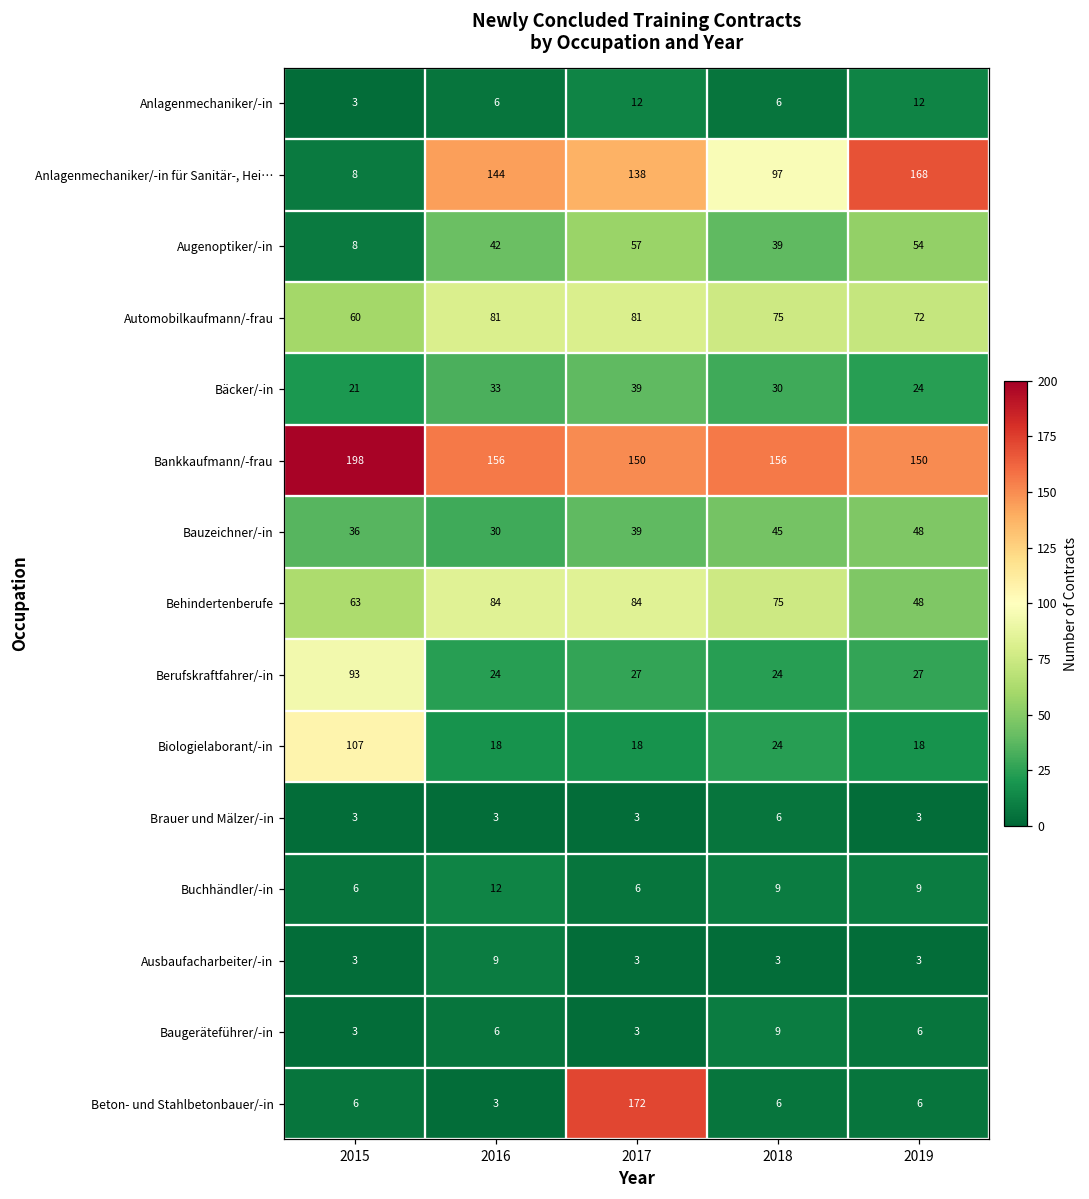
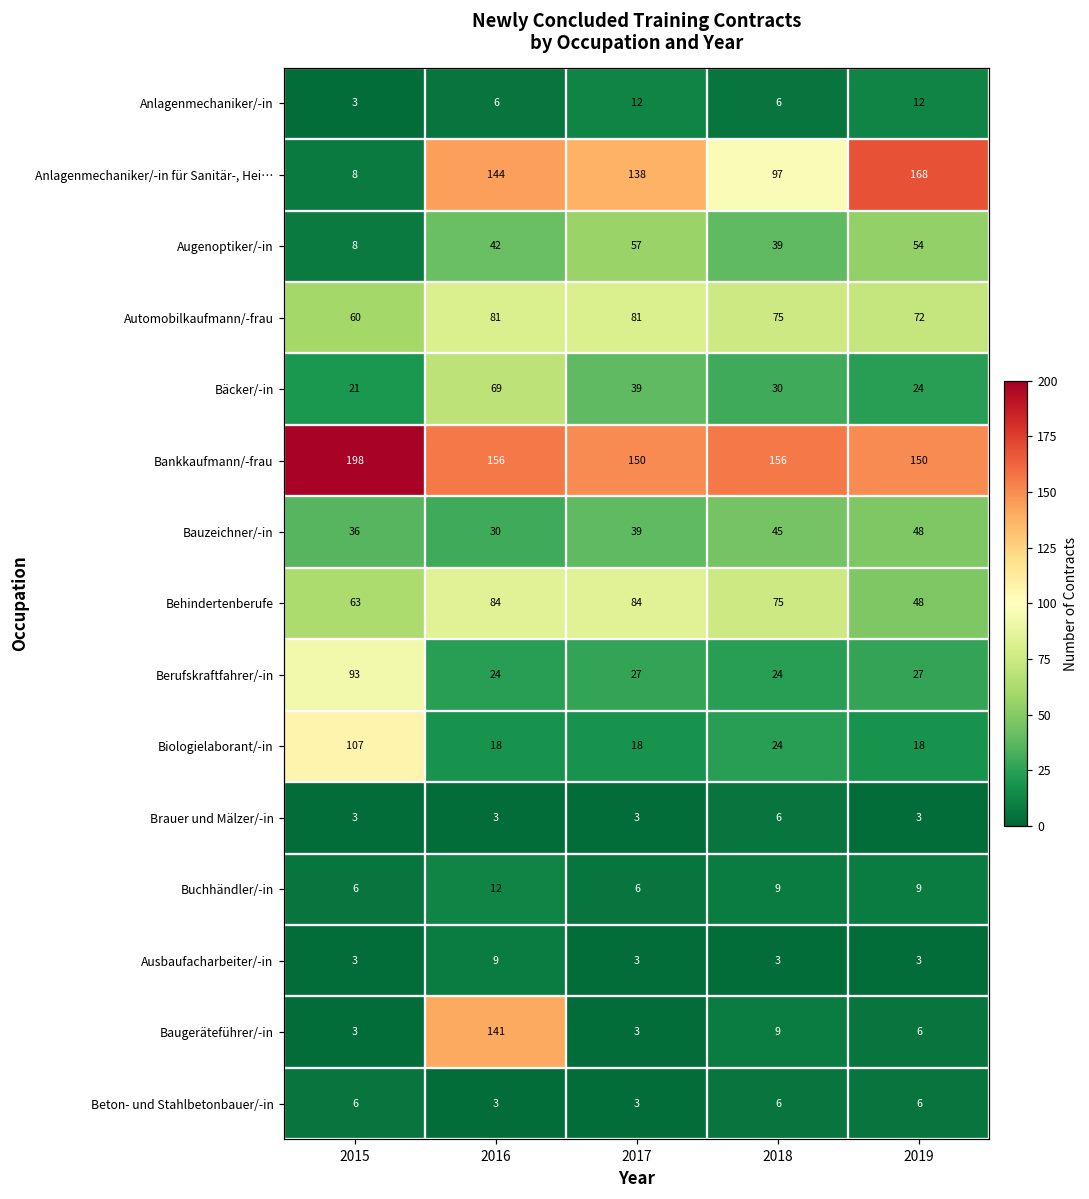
Bäcker/-in, 2016: 33 -> 69
Baugeräteführer/-in, 2016: 6 -> 141
Beton- und Stahlbetonbauer/-in, 2017: 172 -> 3
